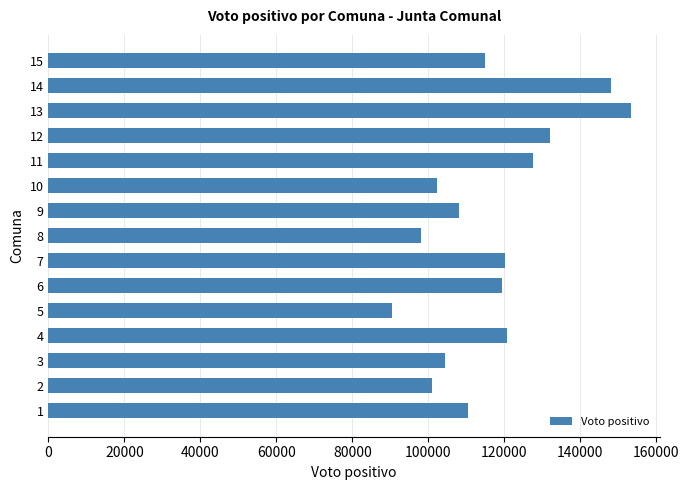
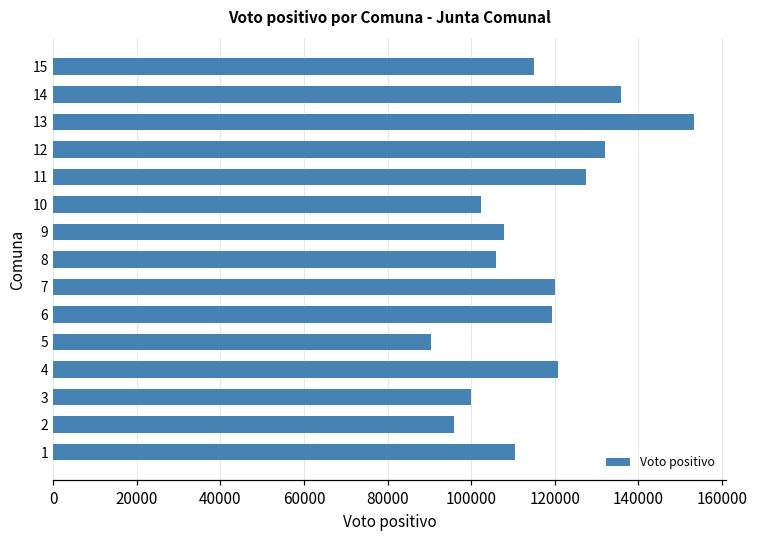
14: 148000 -> 136000
8: 98000 -> 106000
3: 104000 -> 100000
2: 101000 -> 96000
